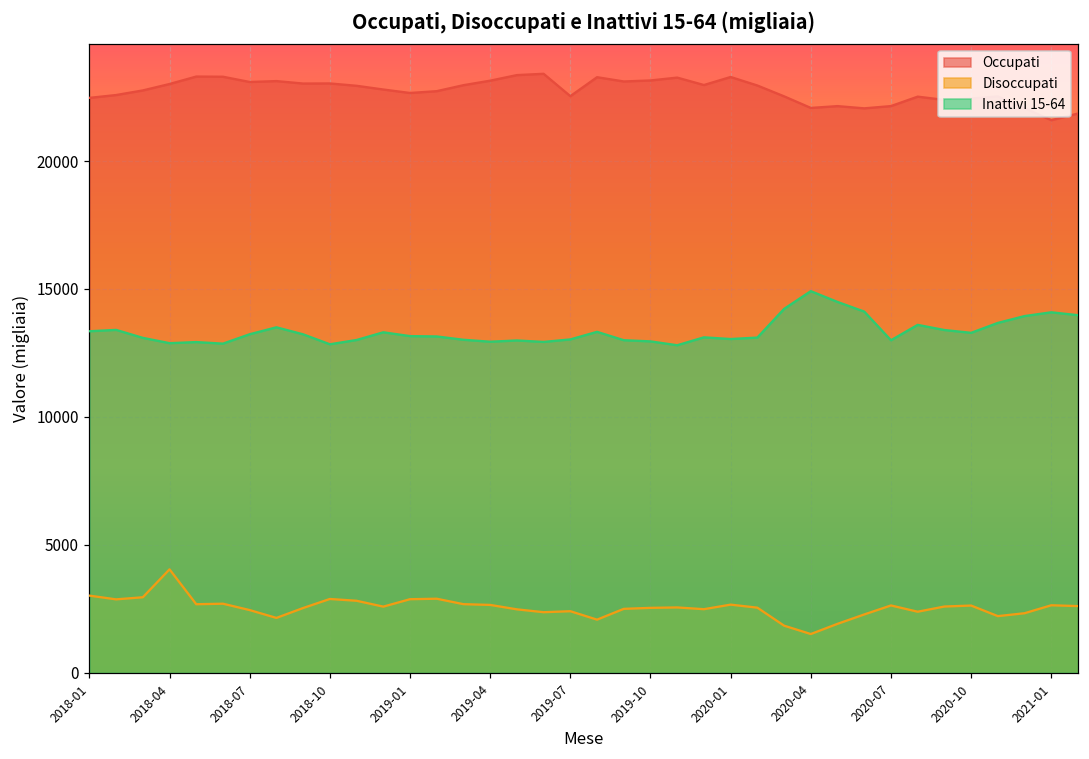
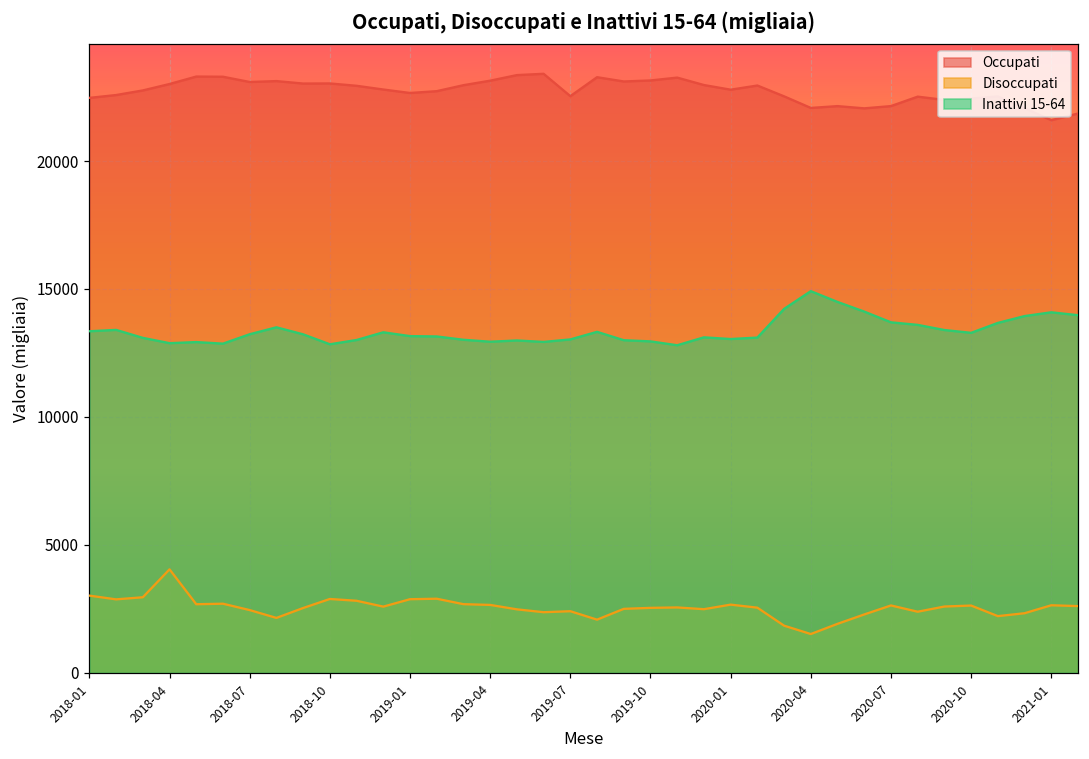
Occupati, 2020-01: 23300 -> 22800
Inattivi 15-64, 2020-07: 13000 -> 13700
